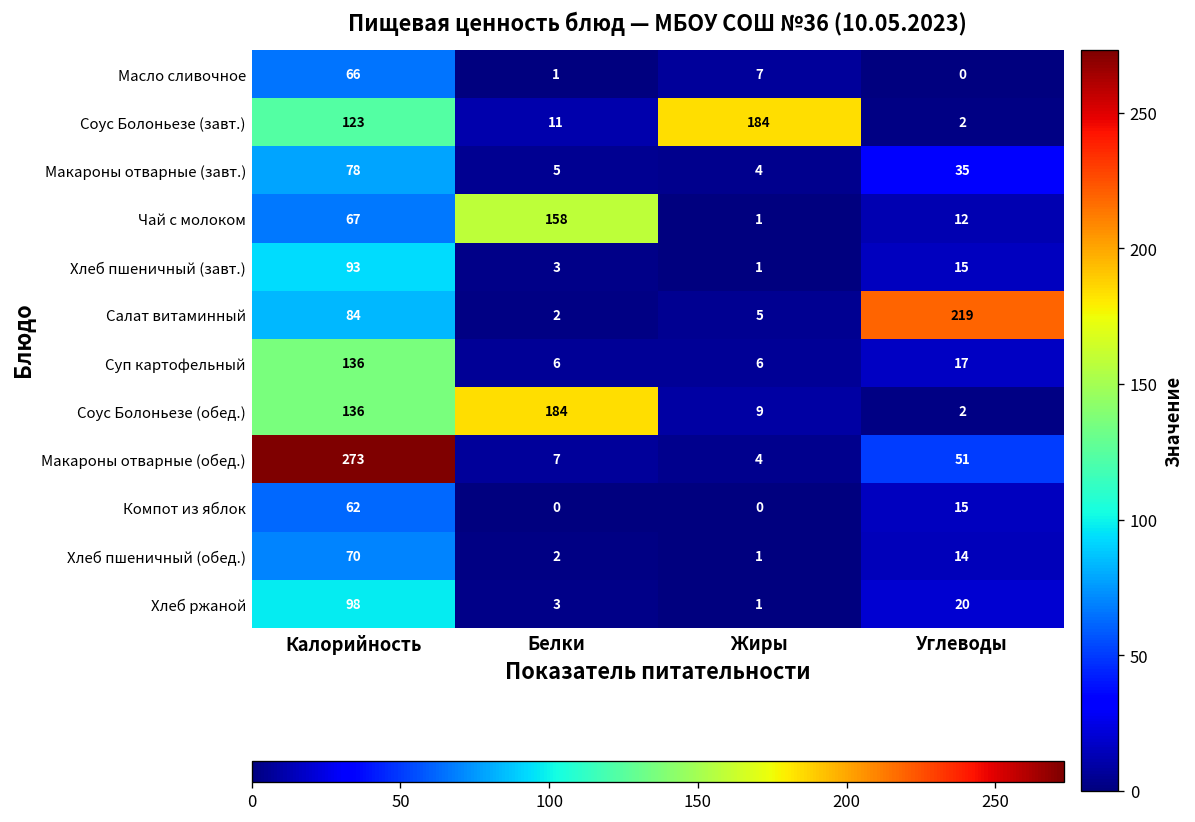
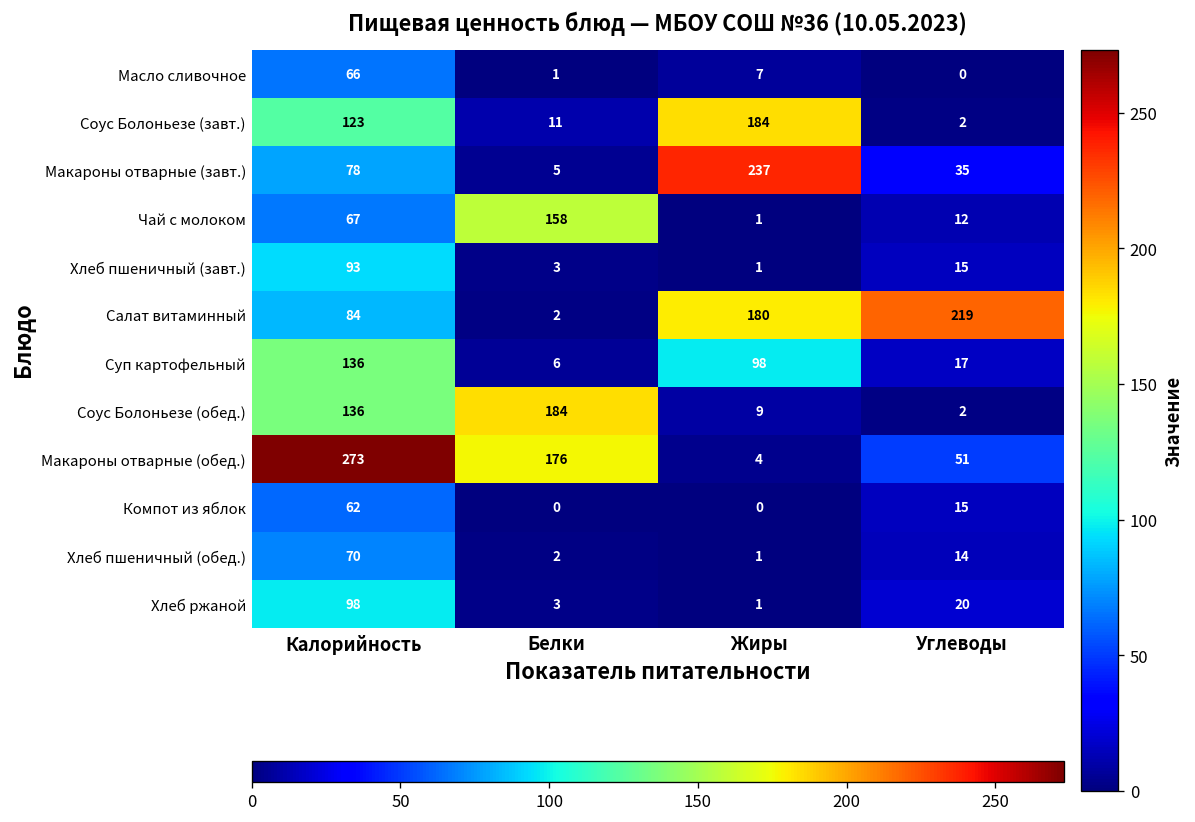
Макароны отварные (завт.), Жиры: 4 -> 237
Салат витаминный, Жиры: 5 -> 180
Суп картофельный, Жиры: 6 -> 98
Макароны отварные (обед.), Белки: 7 -> 176
